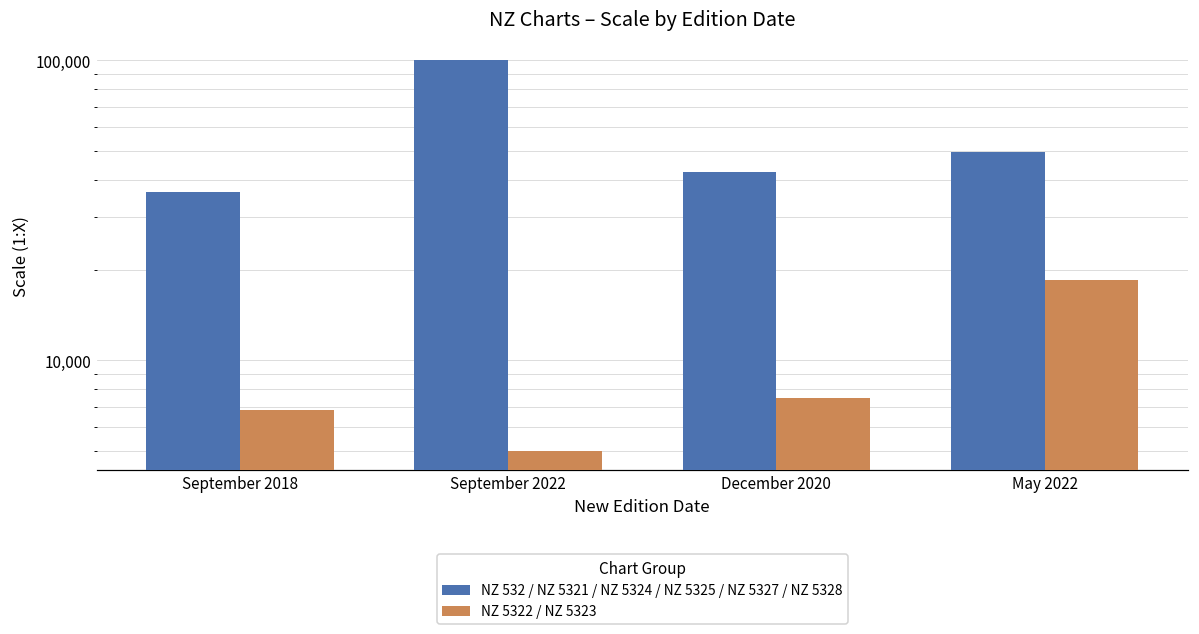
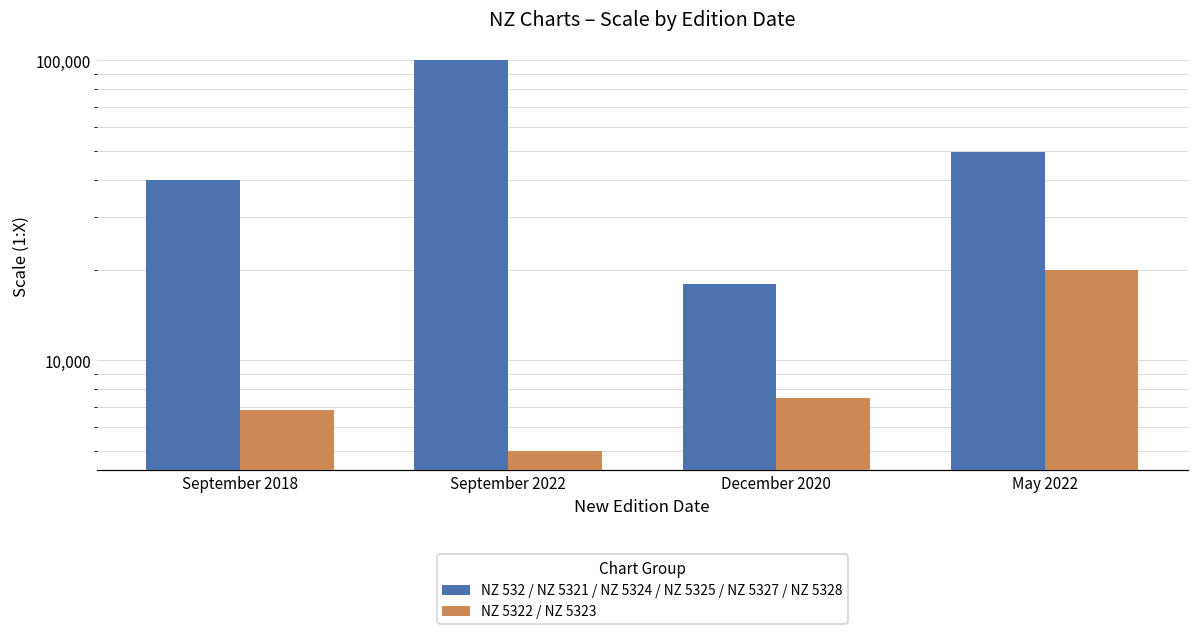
NZ 532 / NZ 5321 / NZ 5324 / NZ 5325 / NZ 5327 / NZ 5328, September 2018: 36,000 -> 40,000
NZ 532 / NZ 5321 / NZ 5324 / NZ 5325 / NZ 5327 / NZ 5328, December 2020: 42,000 -> 18,000
NZ 5322 / NZ 5323, May 2022: 19,000 -> 20,000
